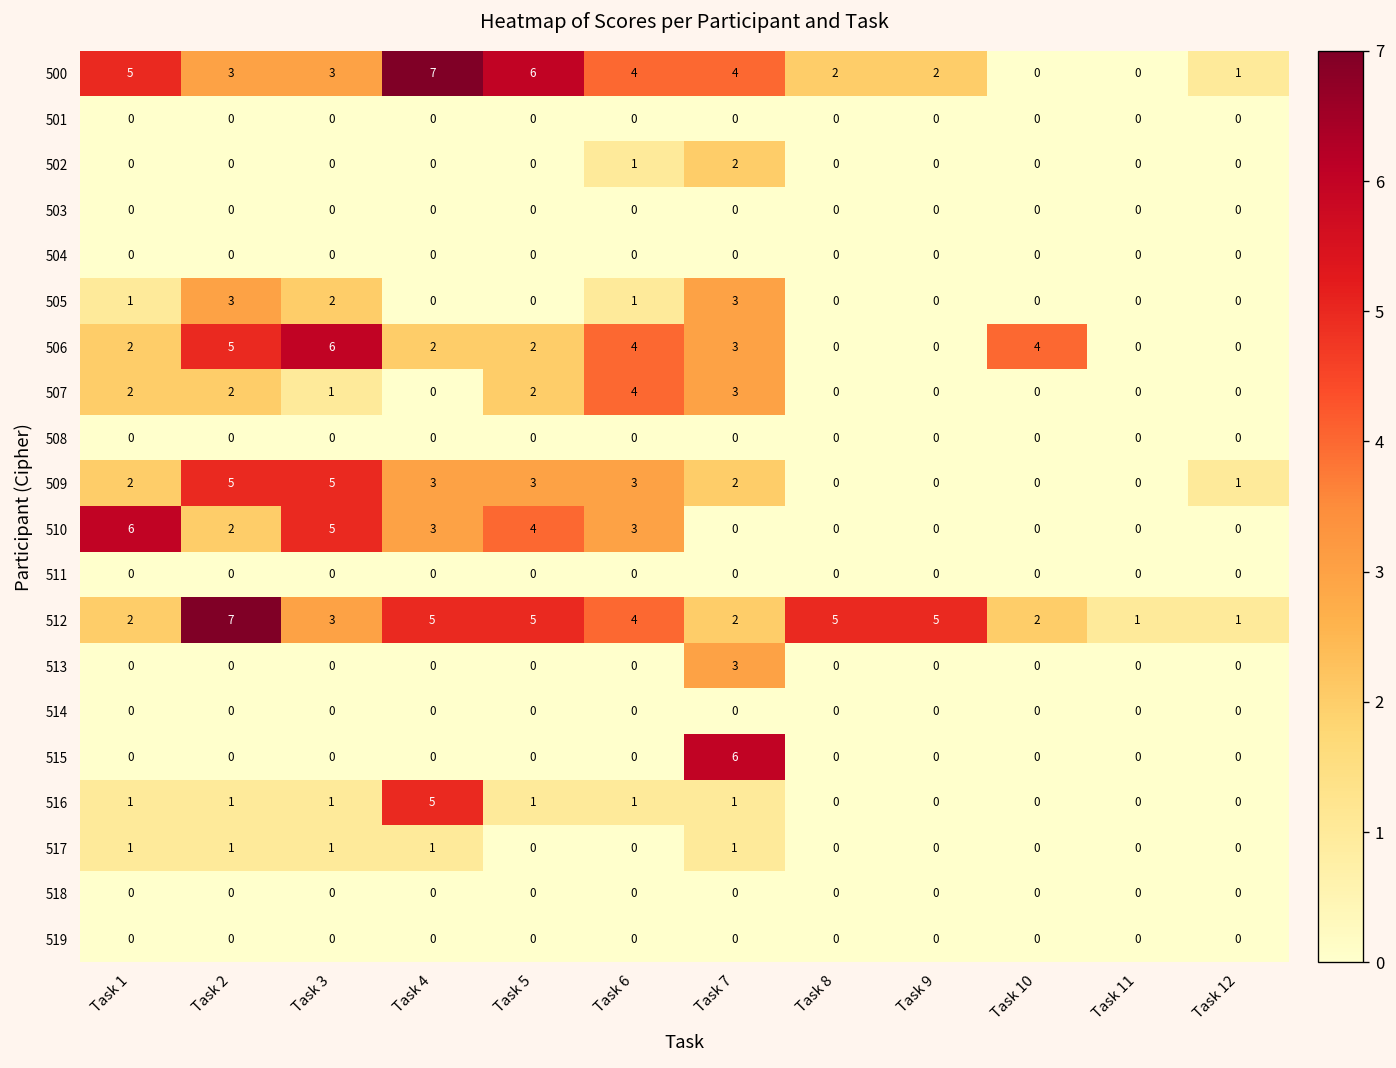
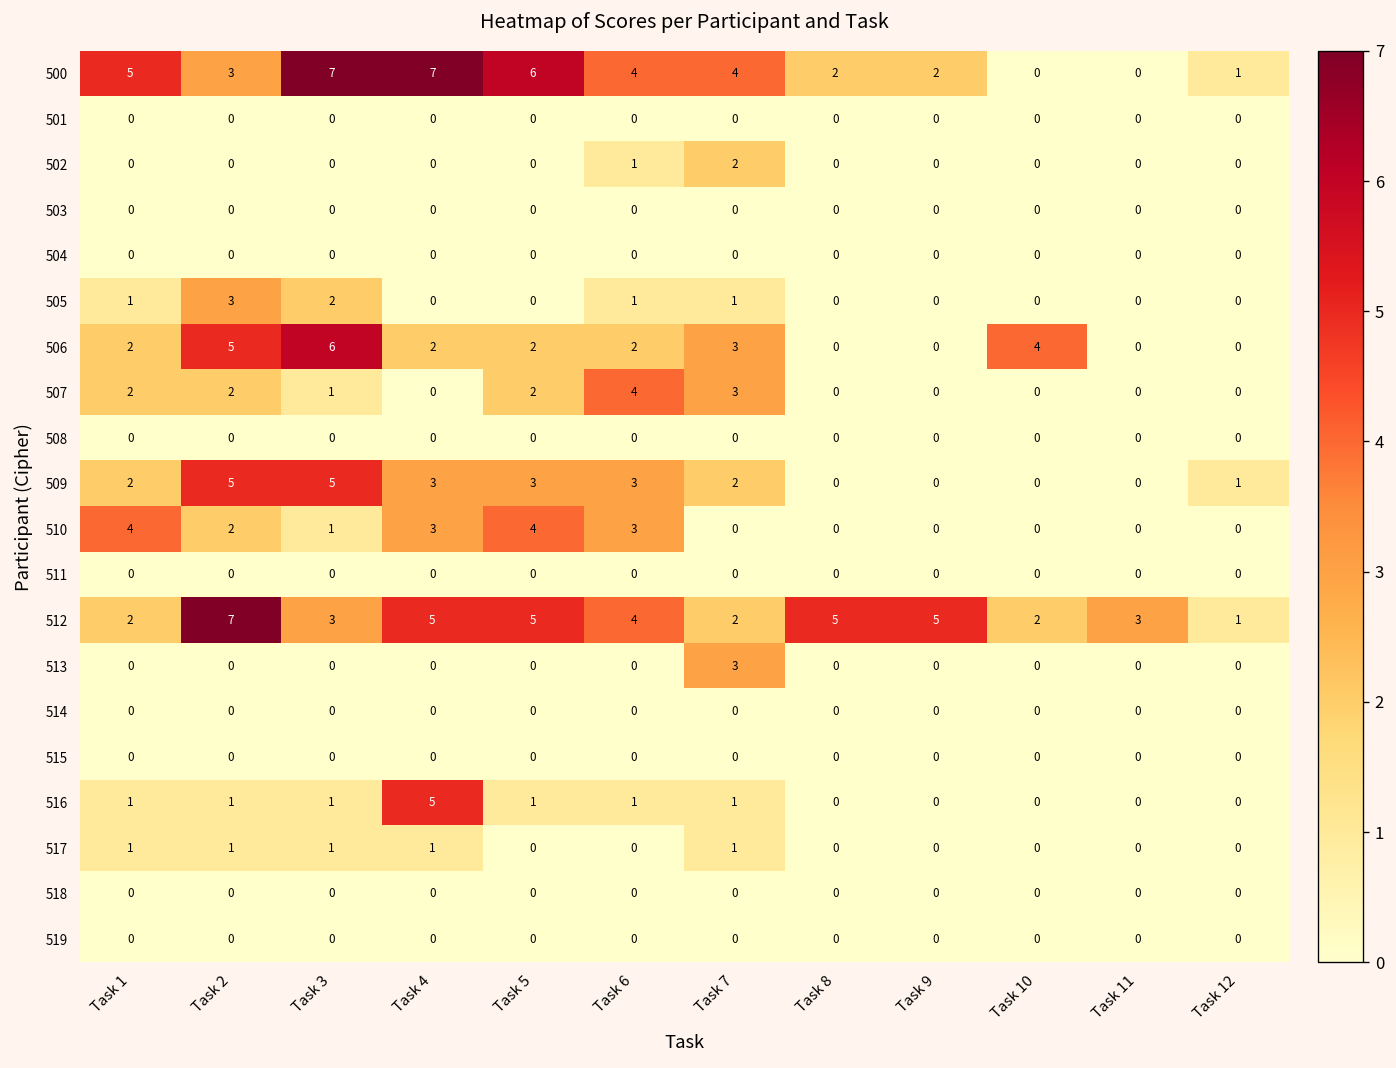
500, Task 3: 3 -> 7
505, Task 7: 3 -> 1
506, Task 6: 4 -> 2
510, Task 1: 6 -> 4
510, Task 3: 5 -> 1
512, Task 11: 1 -> 3
515, Task 7: 6 -> 0
